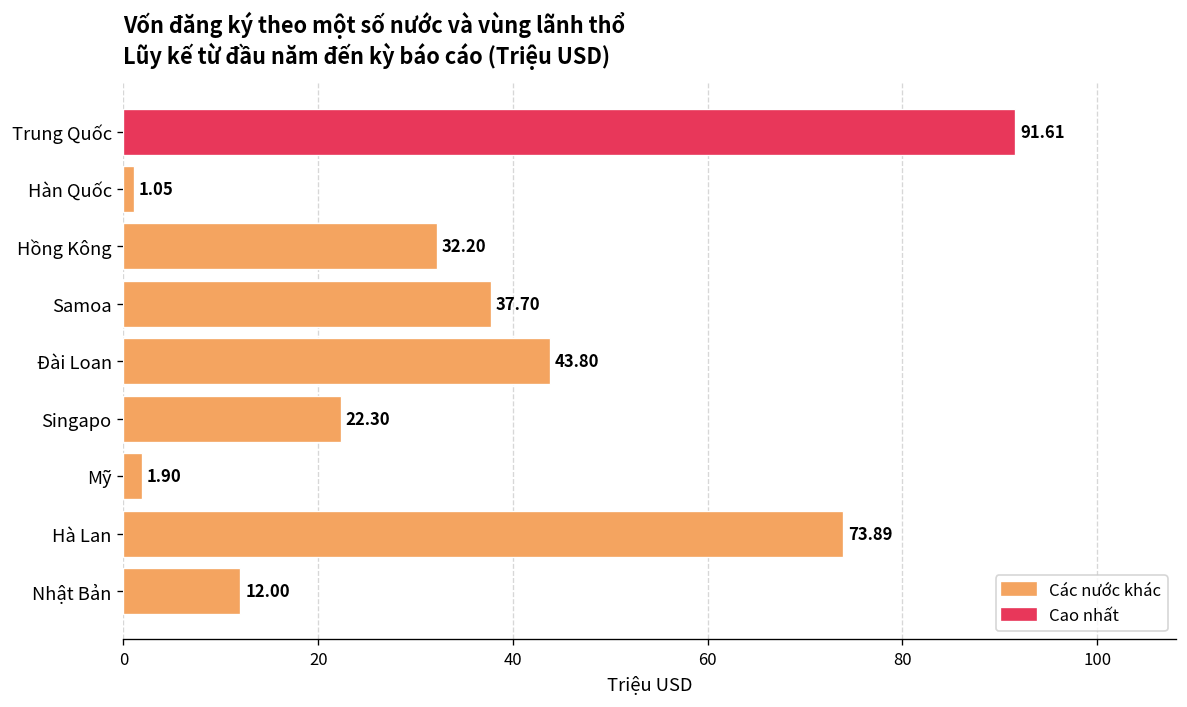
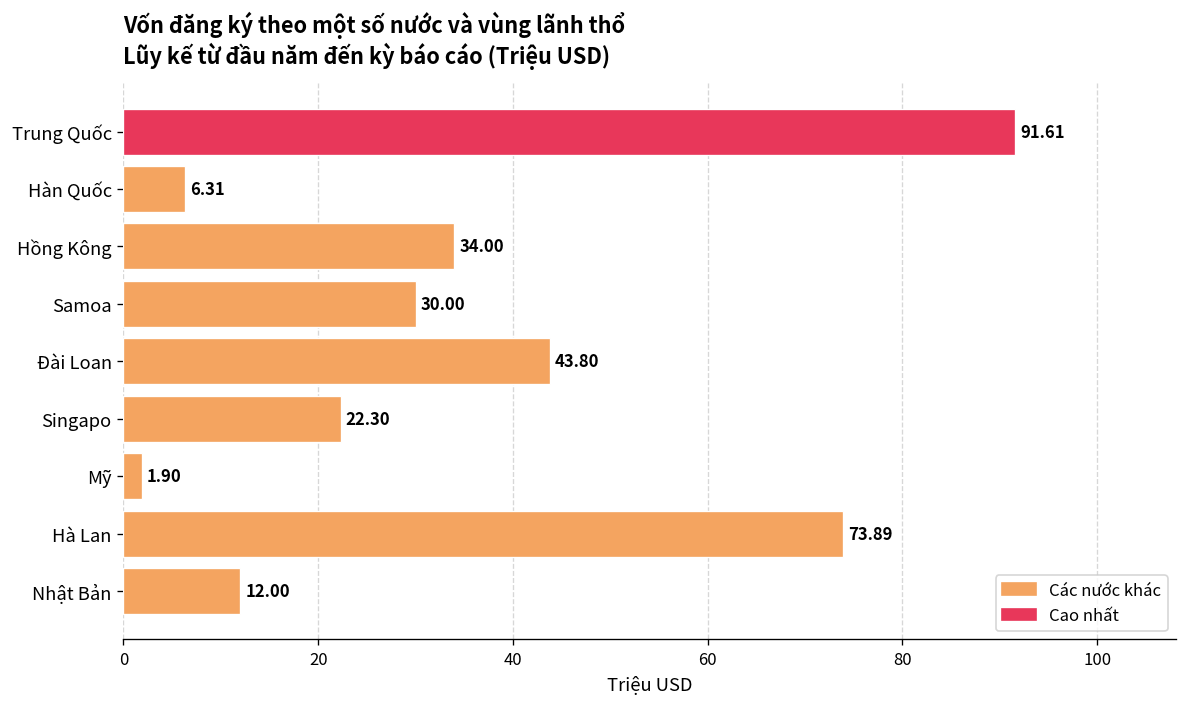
Hàn Quốc: 1.05 -> 6.31
Hồng Kông: 32.20 -> 34.00
Samoa: 37.70 -> 30.00
